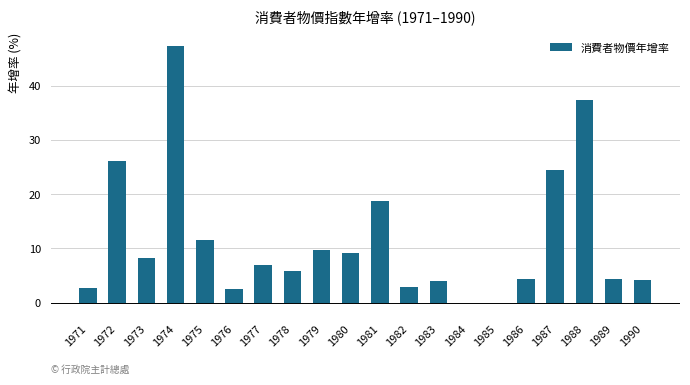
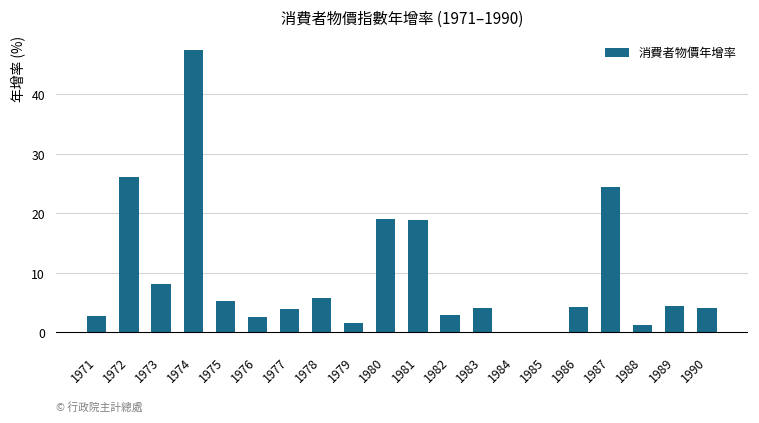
1975: 12 -> 5
1977: 7 -> 4
1979: 10 -> 2
1980: 9 -> 19
1988: 37 -> 1
